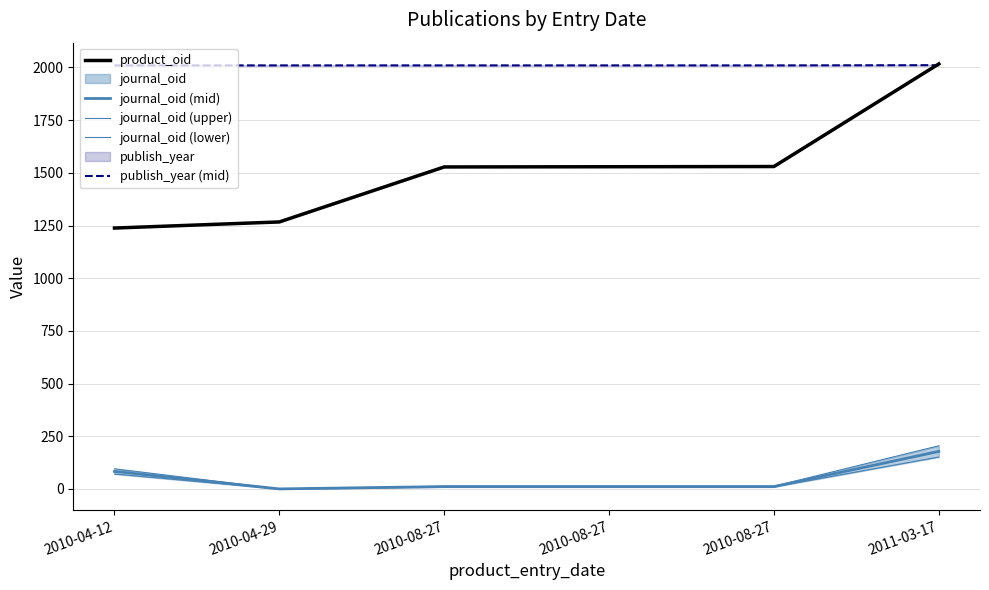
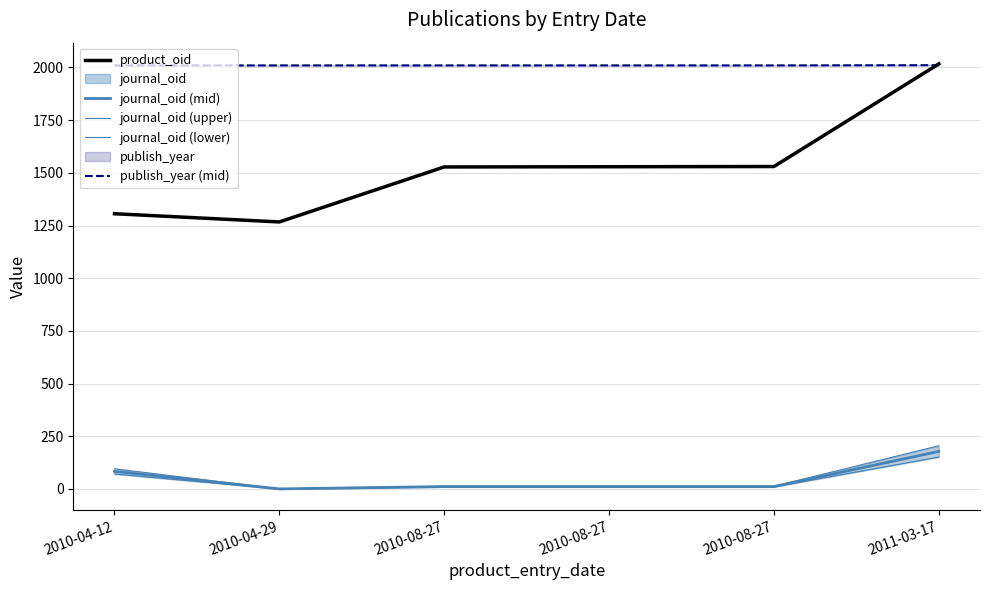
product_oid, 2010-04-12: 1240 -> 1310
